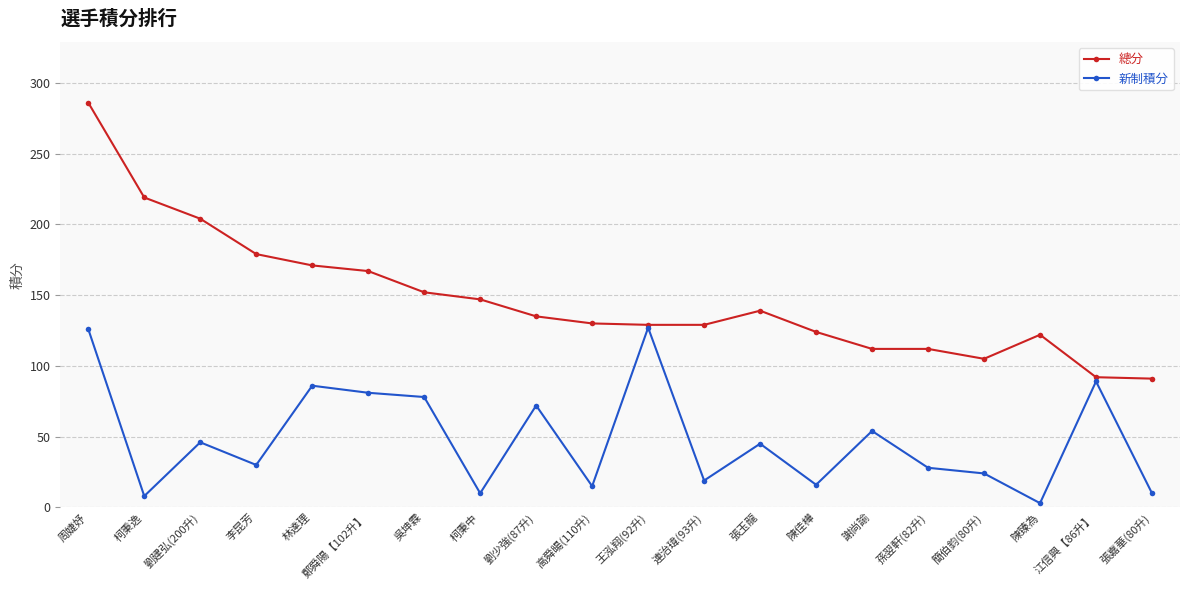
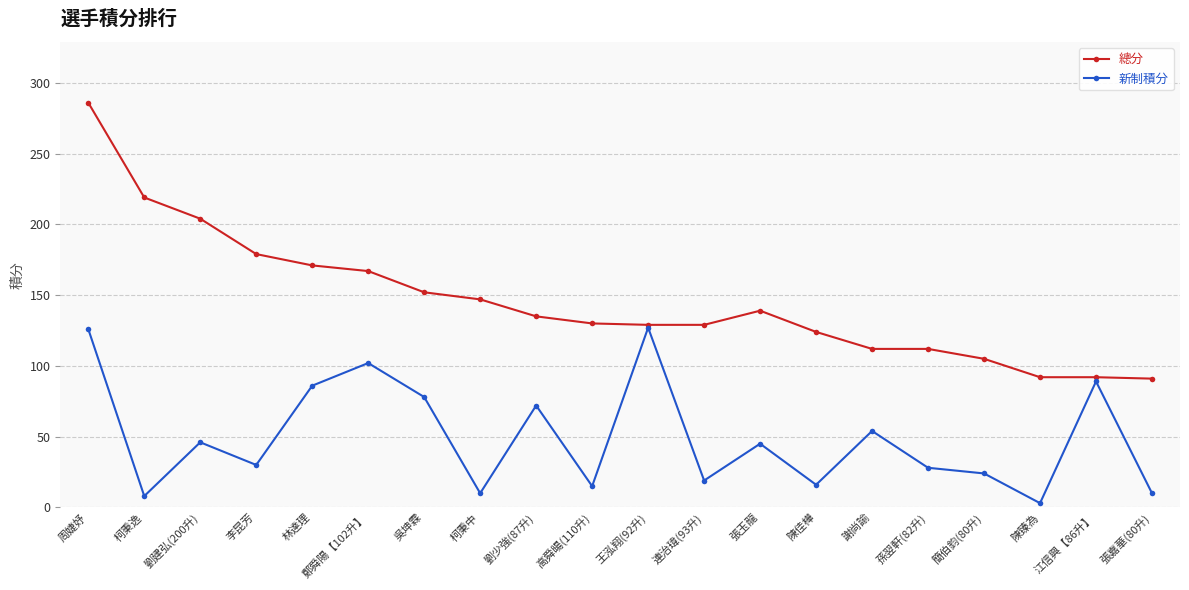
新制積分, 鄭舜陽【102升】: 81 -> 102
總分, 陳臻為: 122 -> 92
